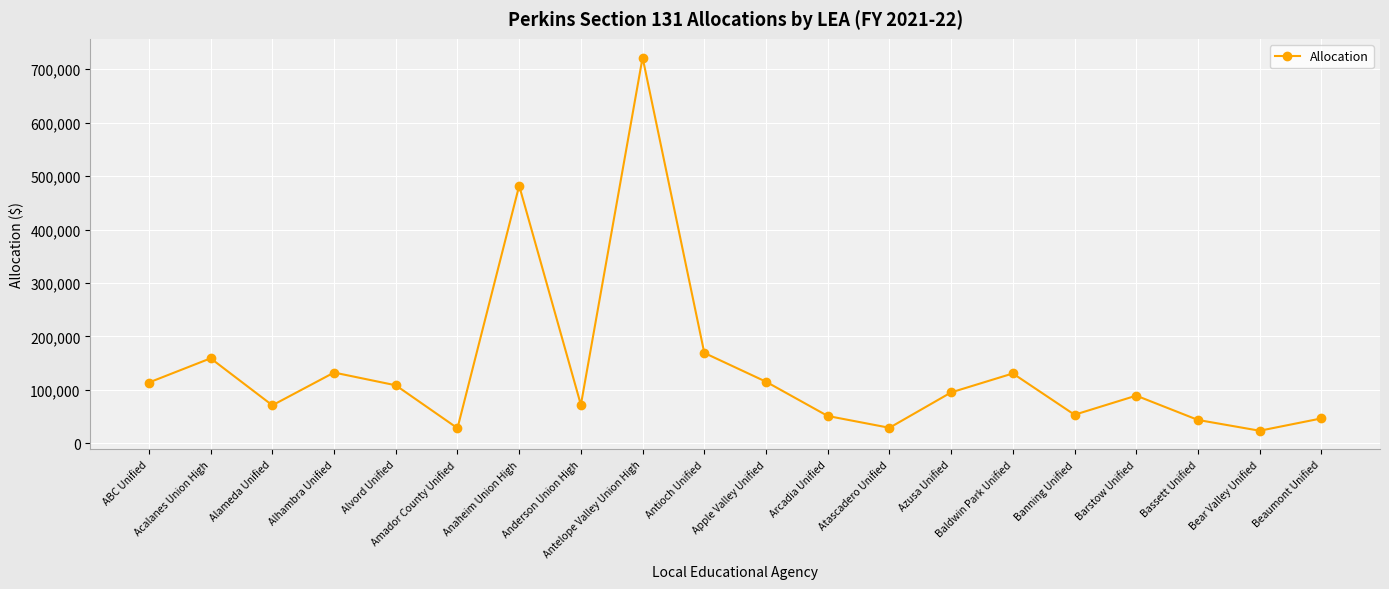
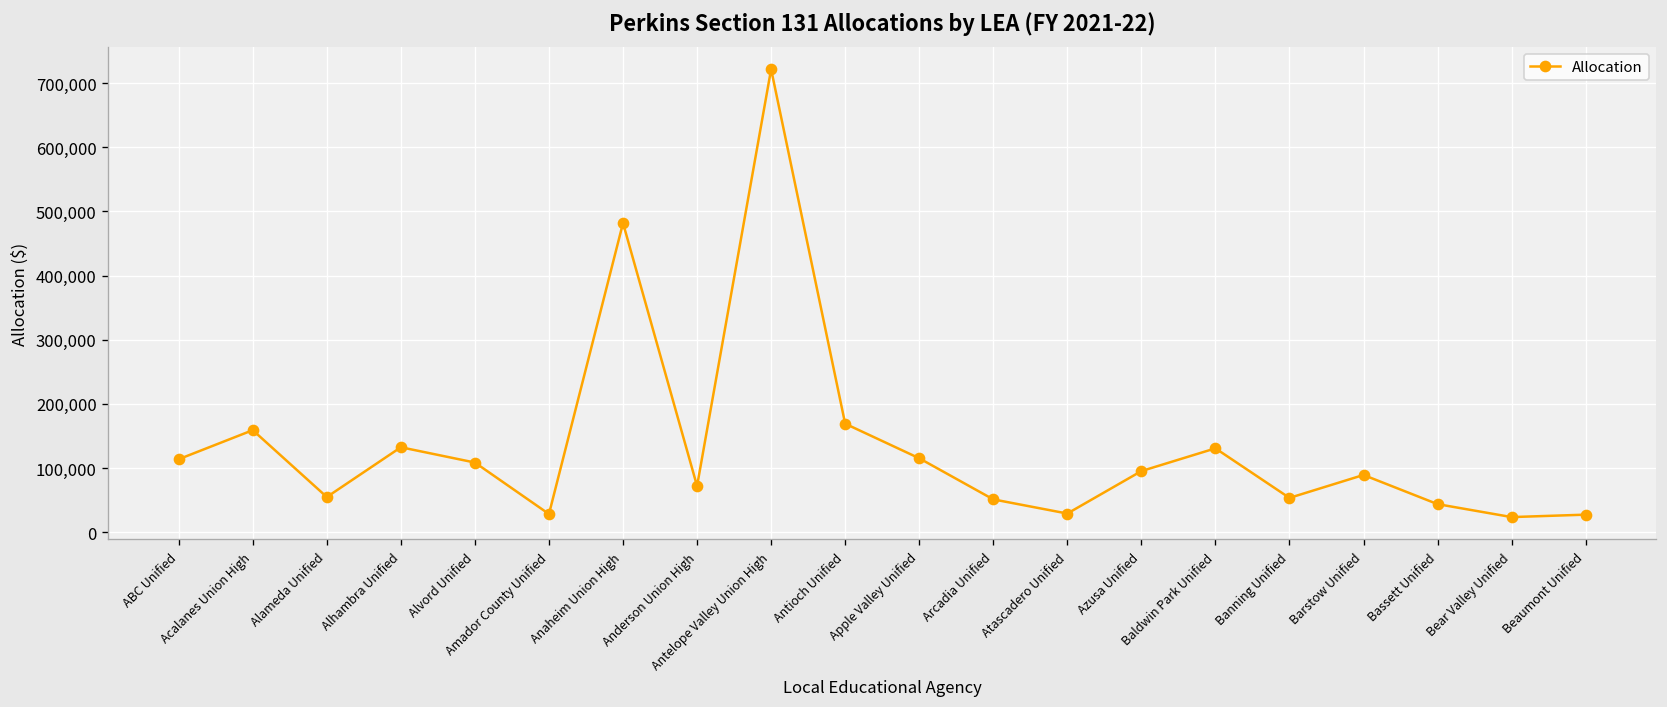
Alameda Unified: 70,000 -> 50,000
Beaumont Unified: 50,000 -> 30,000
